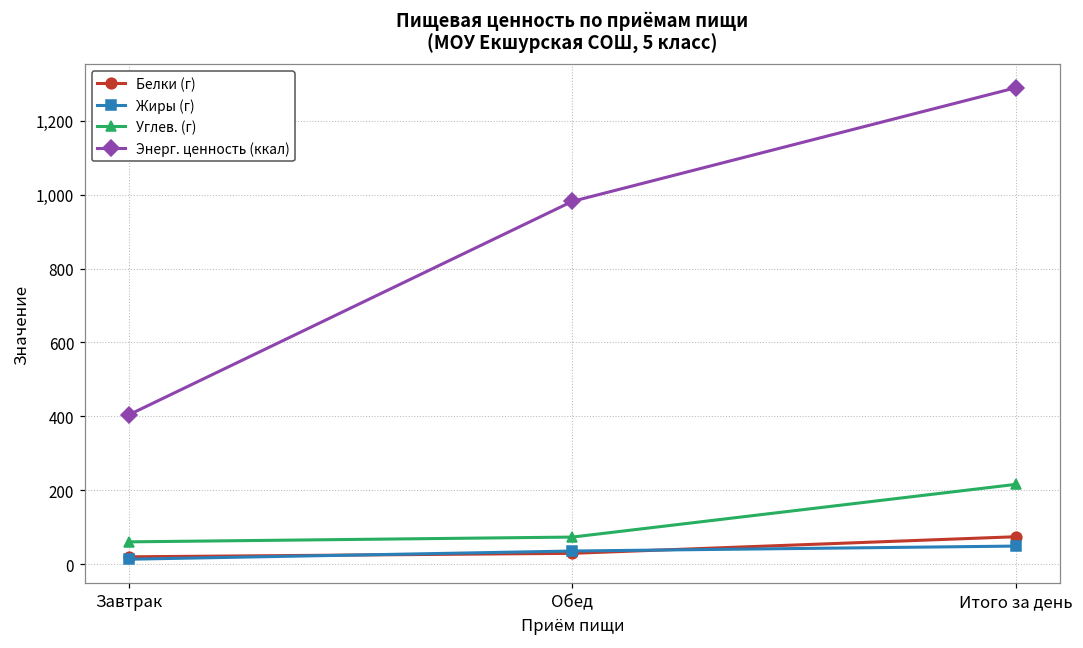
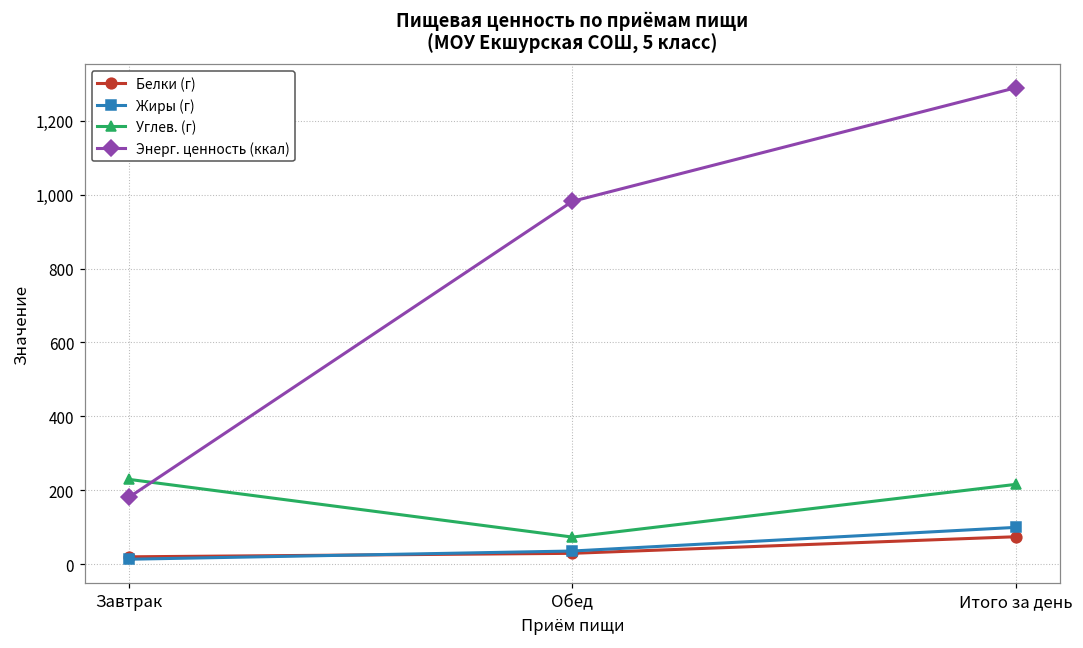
Углев. (г), Завтрак: 60 -> 230
Энерг. ценность (ккал), Завтрак: 400 -> 180
Жиры (г), Итого за день: 50 -> 100
